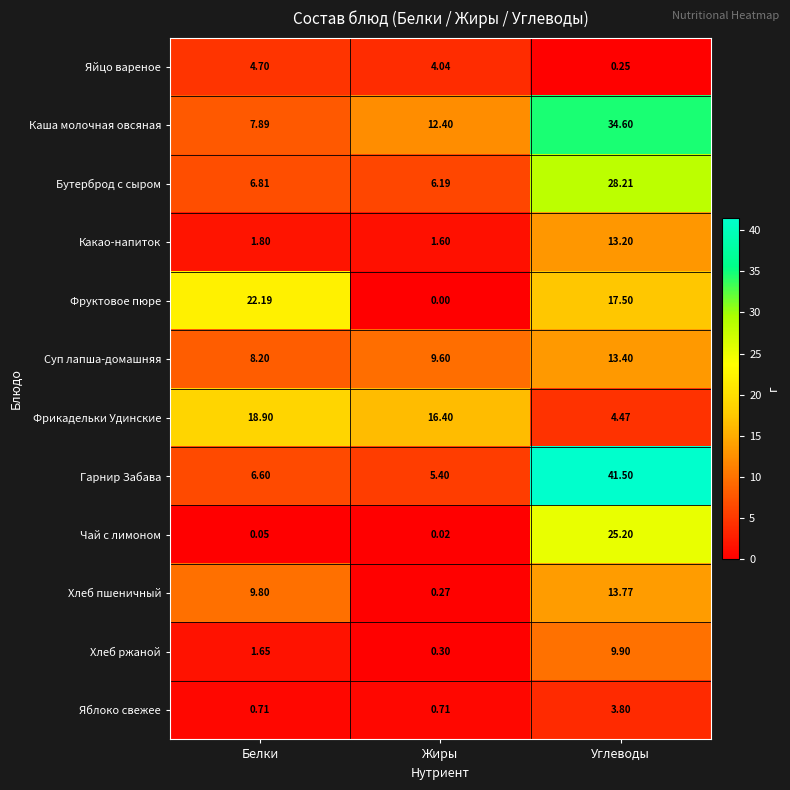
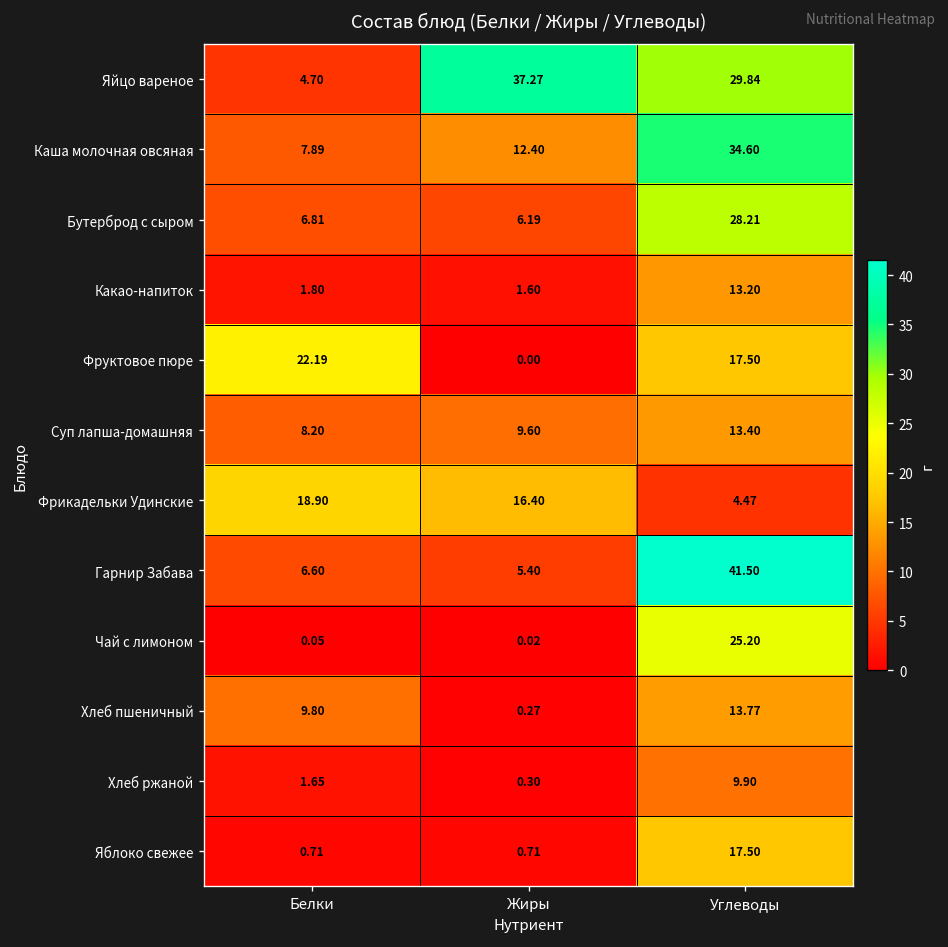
Яйцо вареное, Жиры: 4.04 -> 37.27
Яйцо вареное, Углеводы: 0.25 -> 29.84
Яблоко свежее, Углеводы: 3.80 -> 17.50
